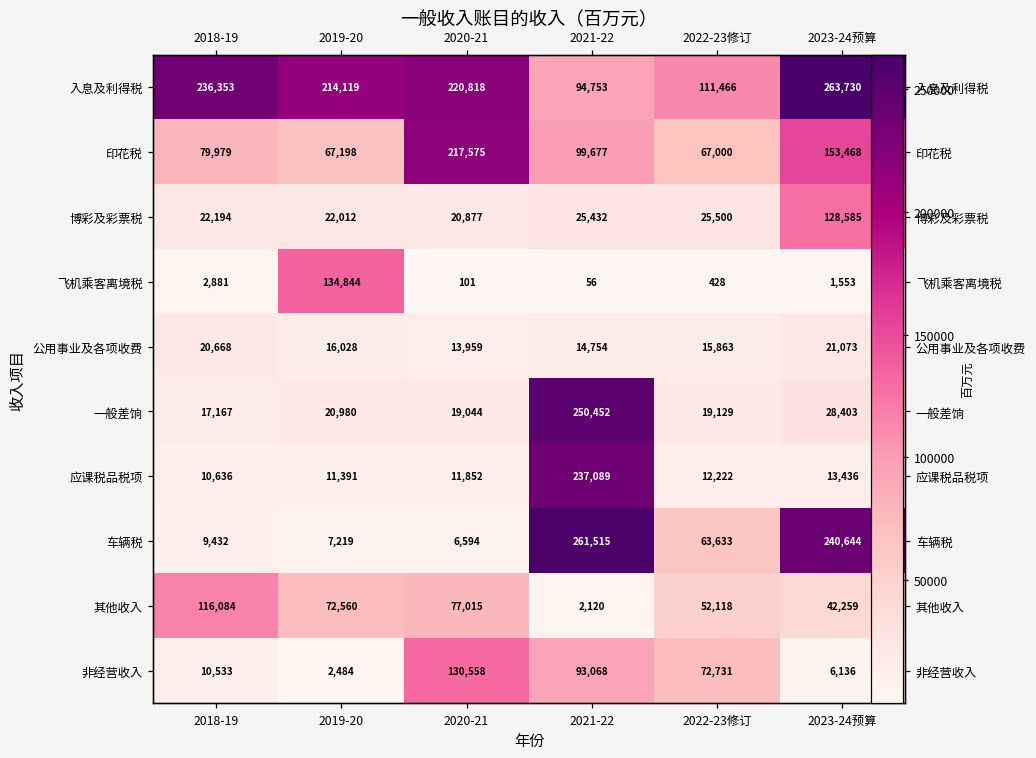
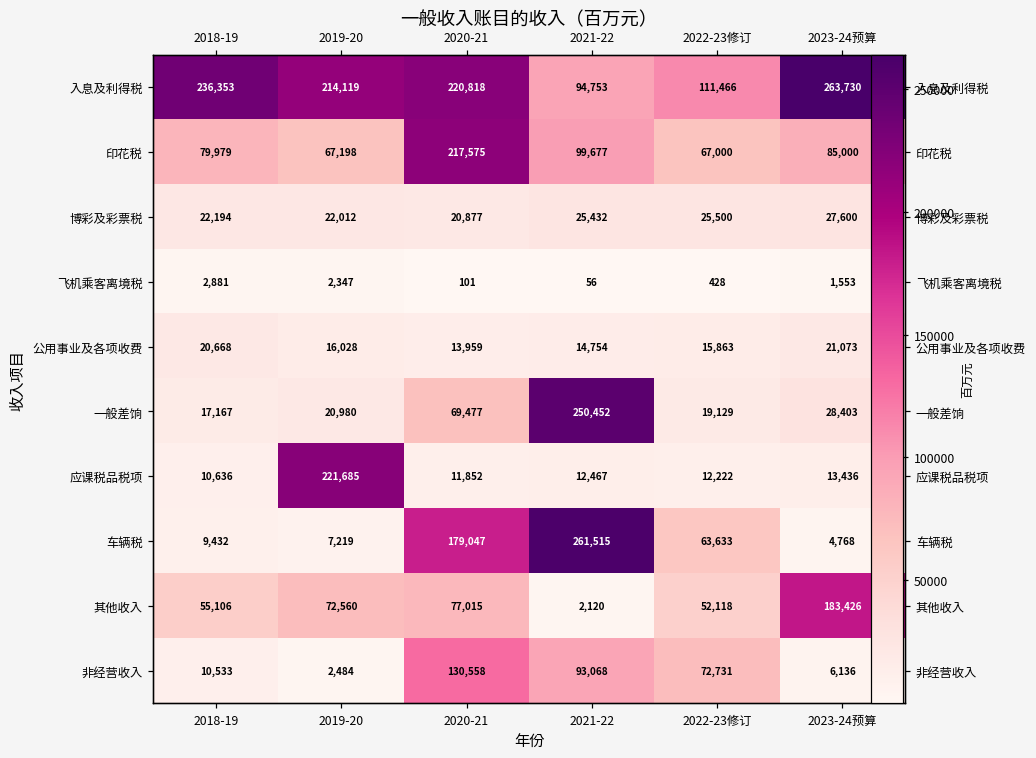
印花税, 2023-24预算: 153,468 -> 85,000
博彩及彩票税, 2023-24预算: 128,585 -> 27,600
飞机乘客离境税, 2019-20: 134,844 -> 2,347
一般差饷, 2020-21: 19,044 -> 69,477
应课税品税项, 2019-20: 11,391 -> 221,685
应课税品税项, 2021-22: 237,089 -> 12,467
车辆税, 2020-21: 6,594 -> 179,047
车辆税, 2023-24预算: 240,644 -> 4,768
其他收入, 2018-19: 116,084 -> 55,106
其他收入, 2023-24预算: 42,259 -> 183,426
